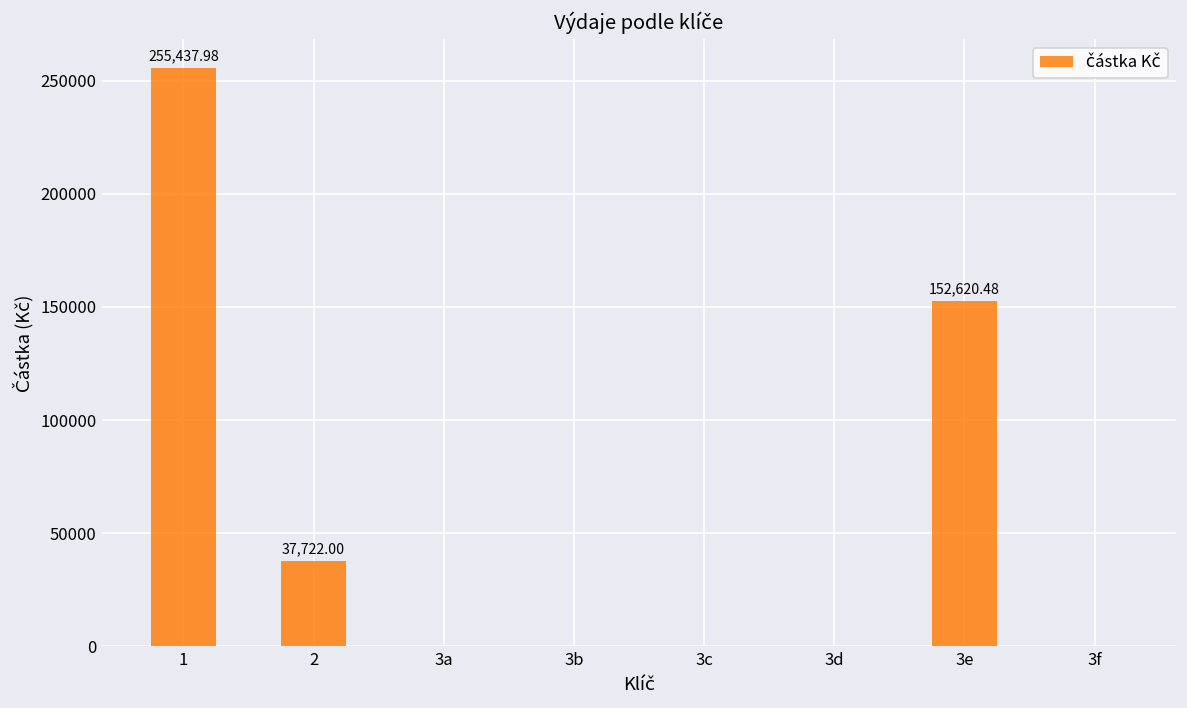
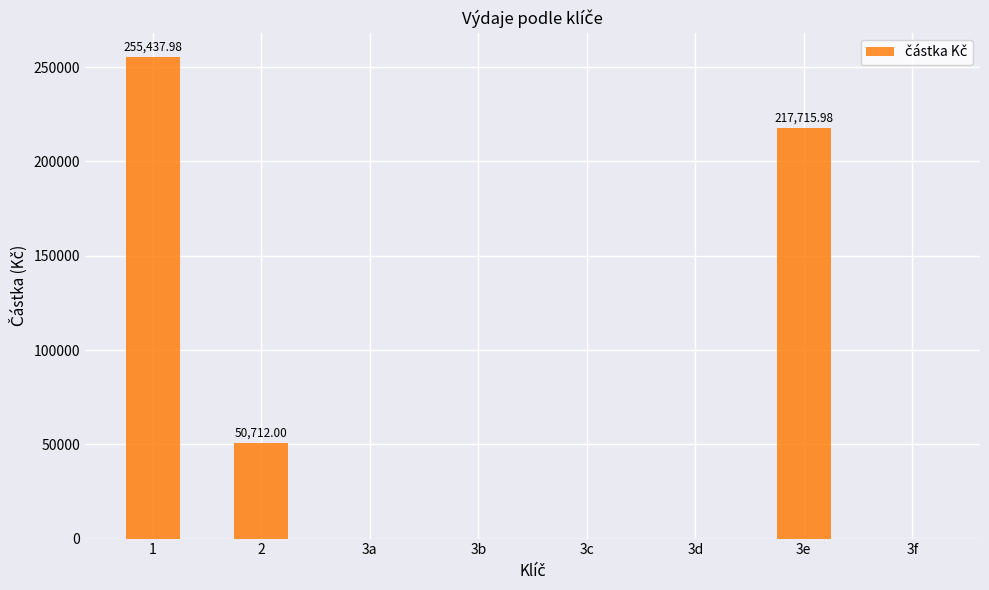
2: 37,722.00 -> 50,712.00
3e: 152,620.48 -> 217,715.98
